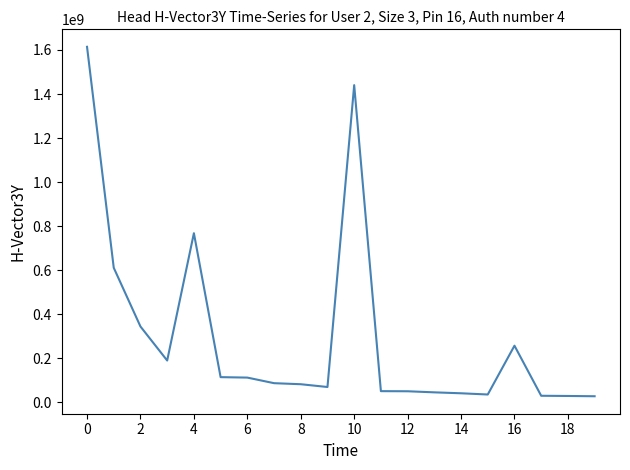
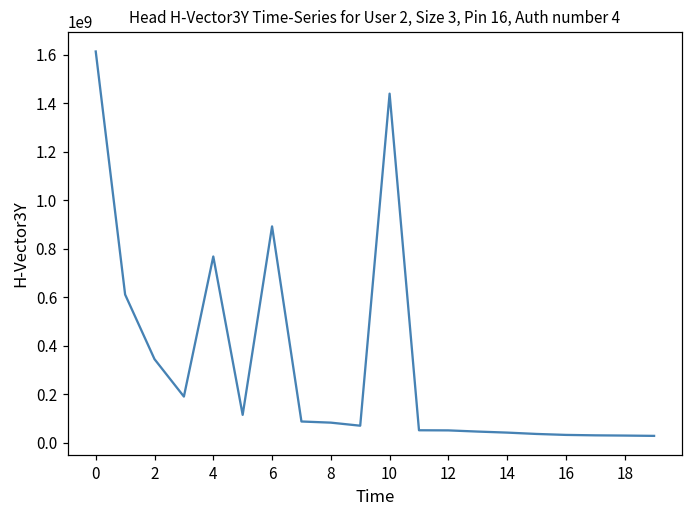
6: 110000000 -> 890000000
16: 260000000 -> 30000000
